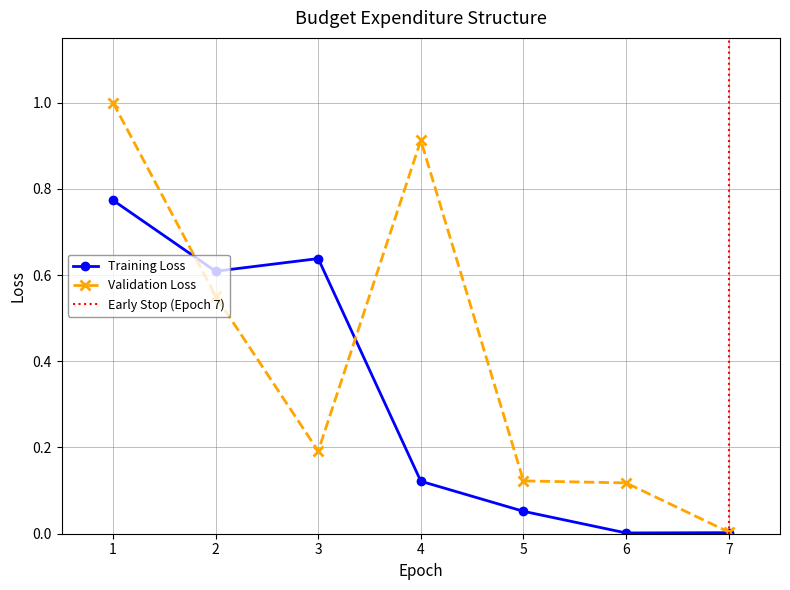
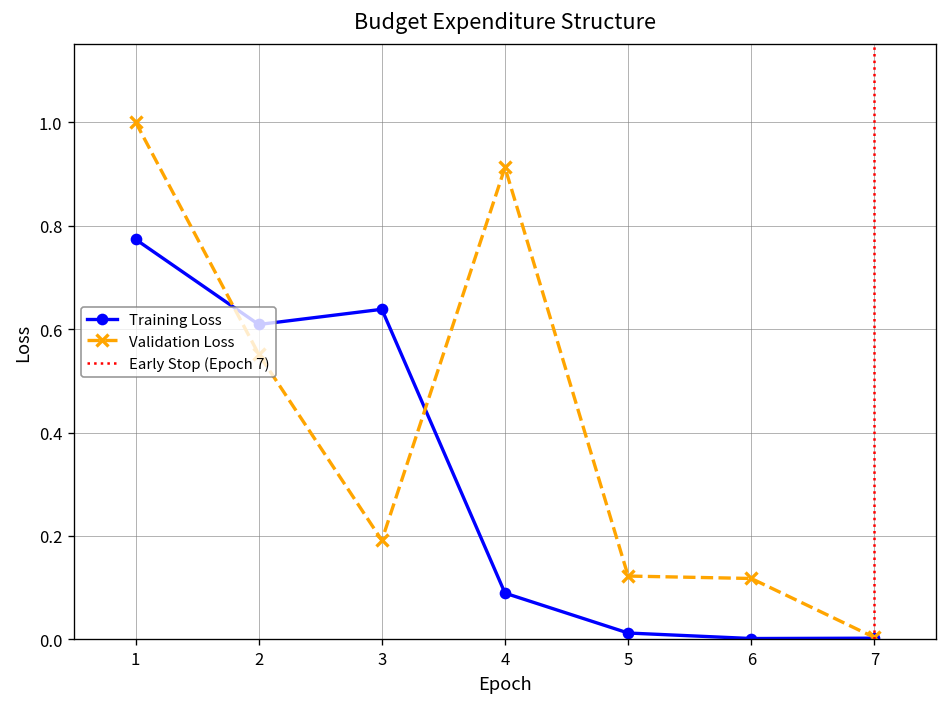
Training Loss, 4: 0.12 -> 0.09
Training Loss, 5: 0.05 -> 0.01
